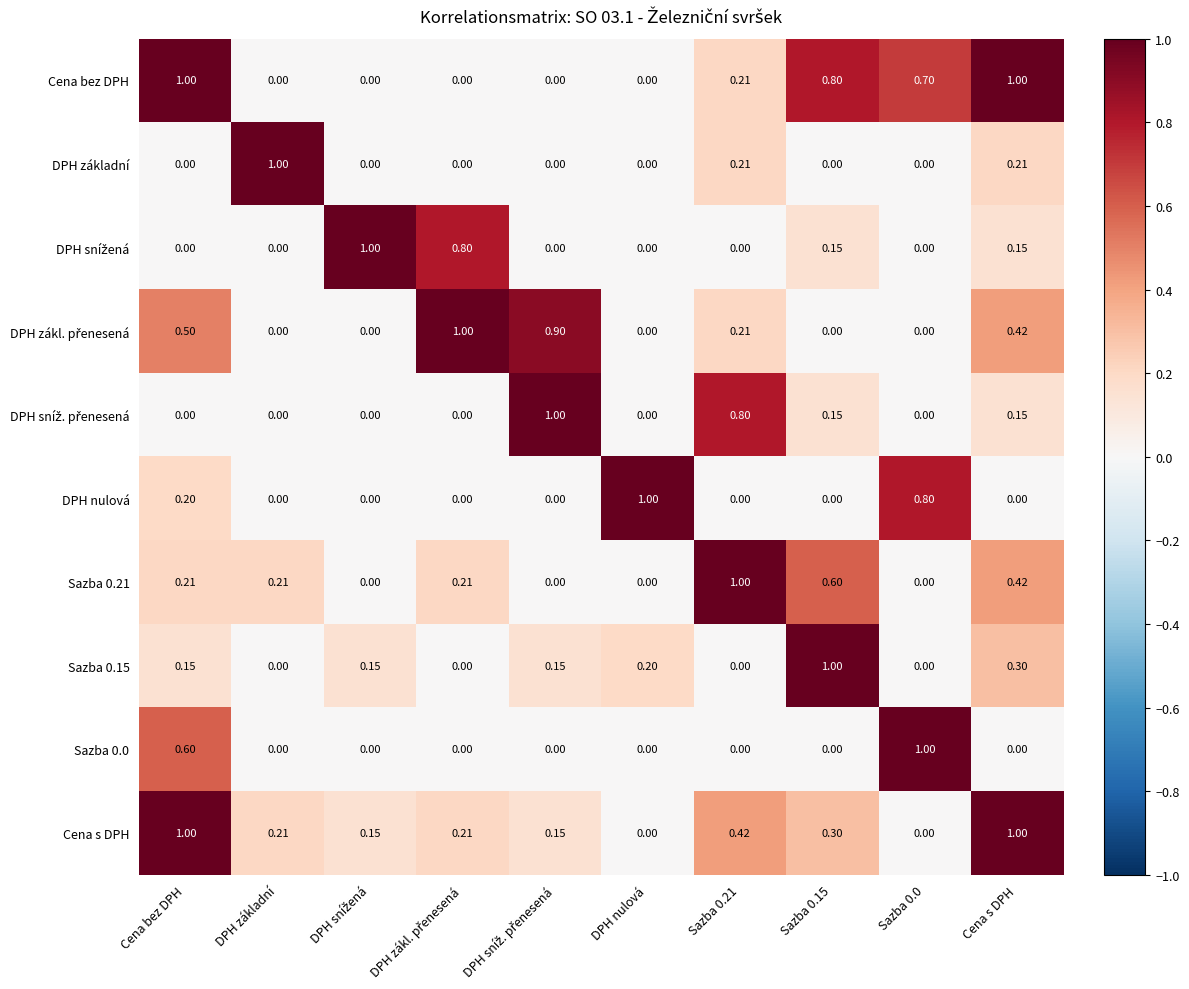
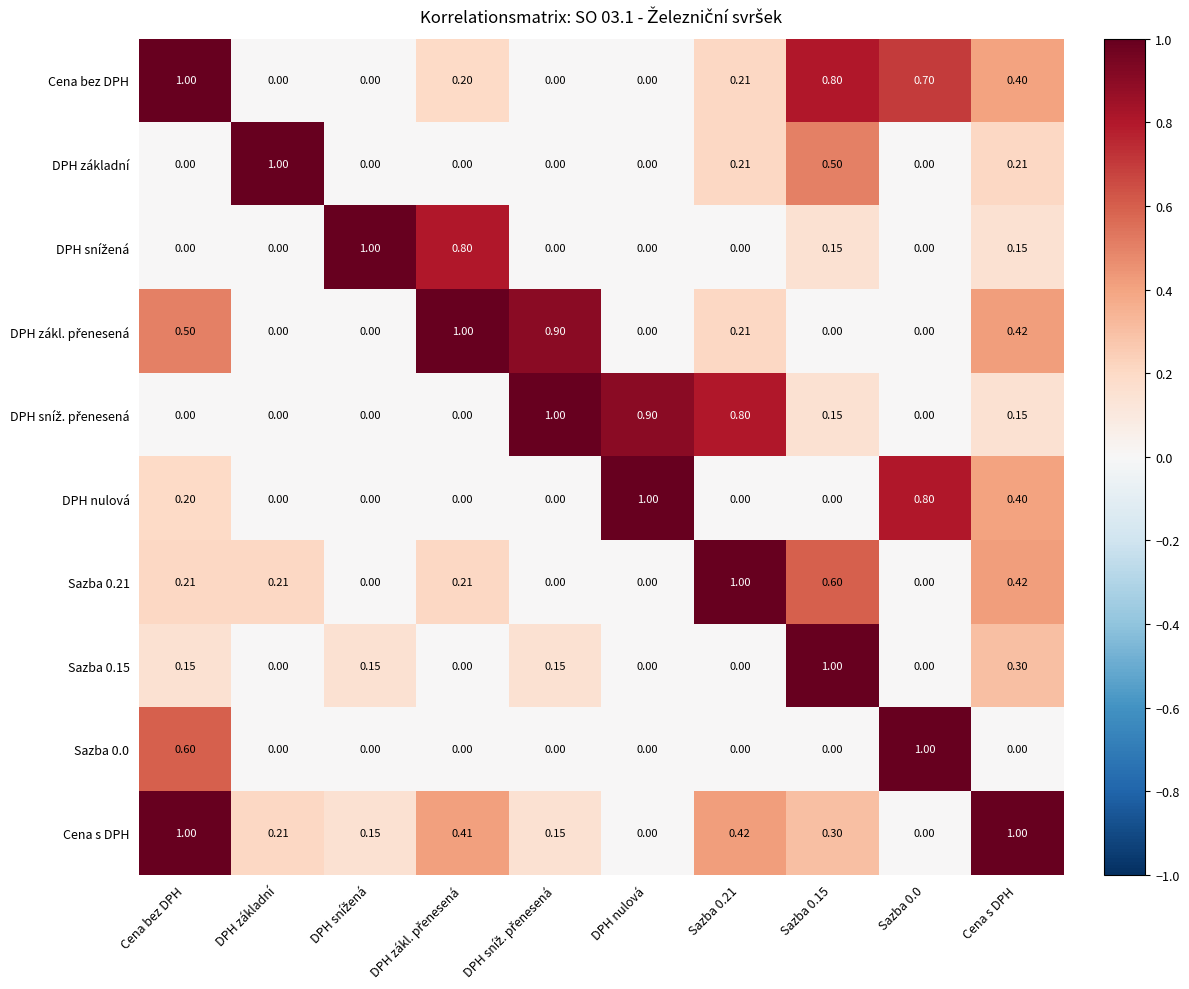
Cena bez DPH, DPH zákl. přenesená: 0.00 -> 0.20
Cena bez DPH, Cena s DPH: 1.00 -> 0.40
DPH základní, Sazba 0.15: 0.00 -> 0.50
DPH sníž. přenesená, DPH nulová: 0.00 -> 0.90
DPH nulová, Cena s DPH: 0.00 -> 0.40
Sazba 0.15, DPH nulová: 0.20 -> 0.00
Cena s DPH, DPH zákl. přenesená: 0.21 -> 0.41
